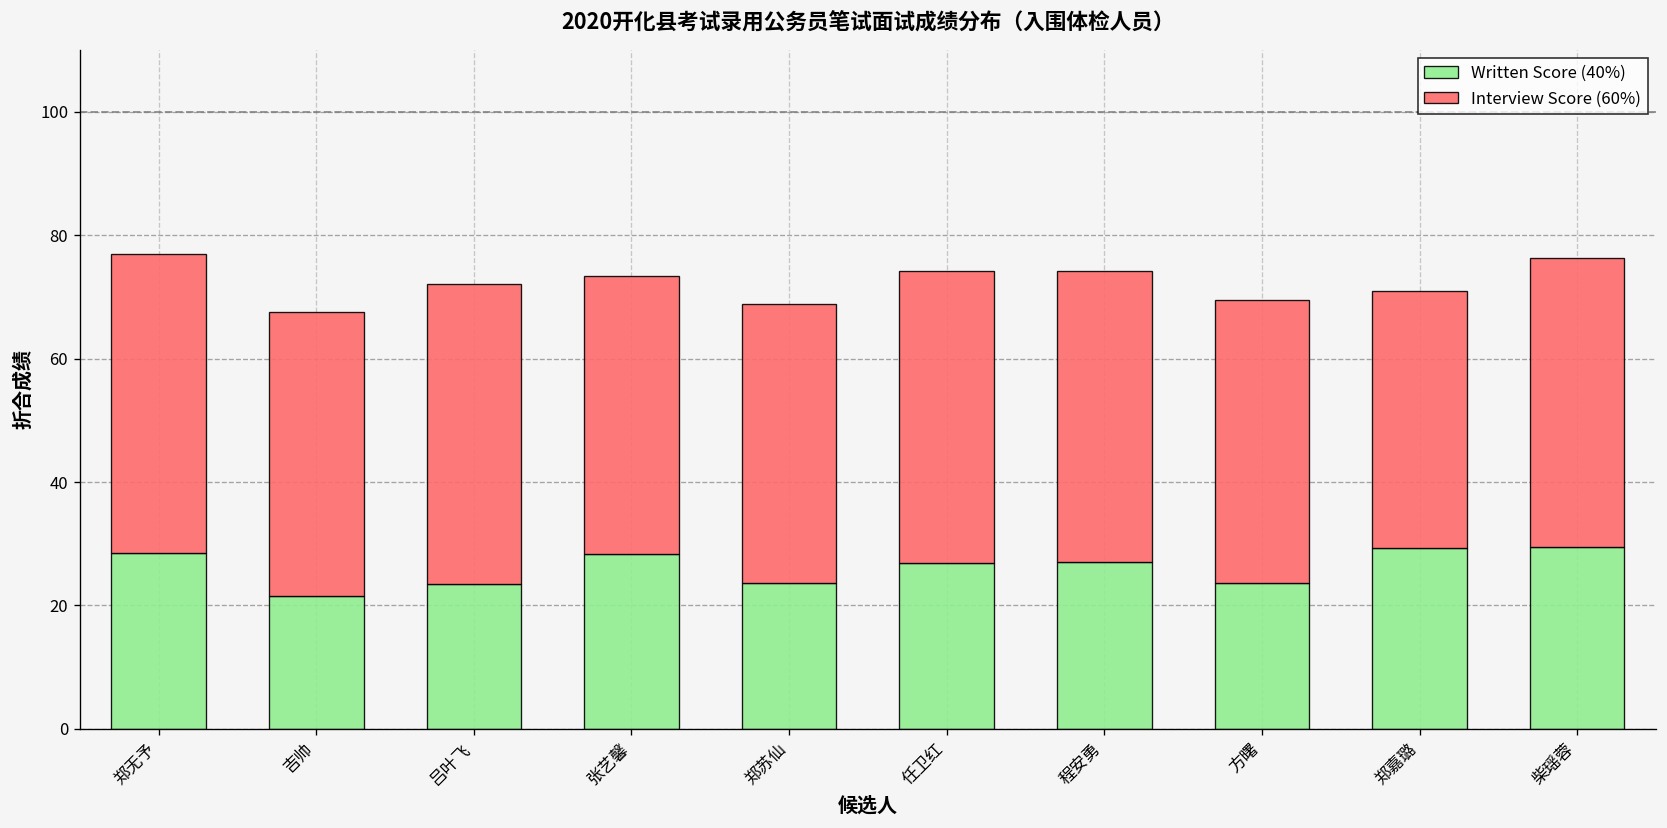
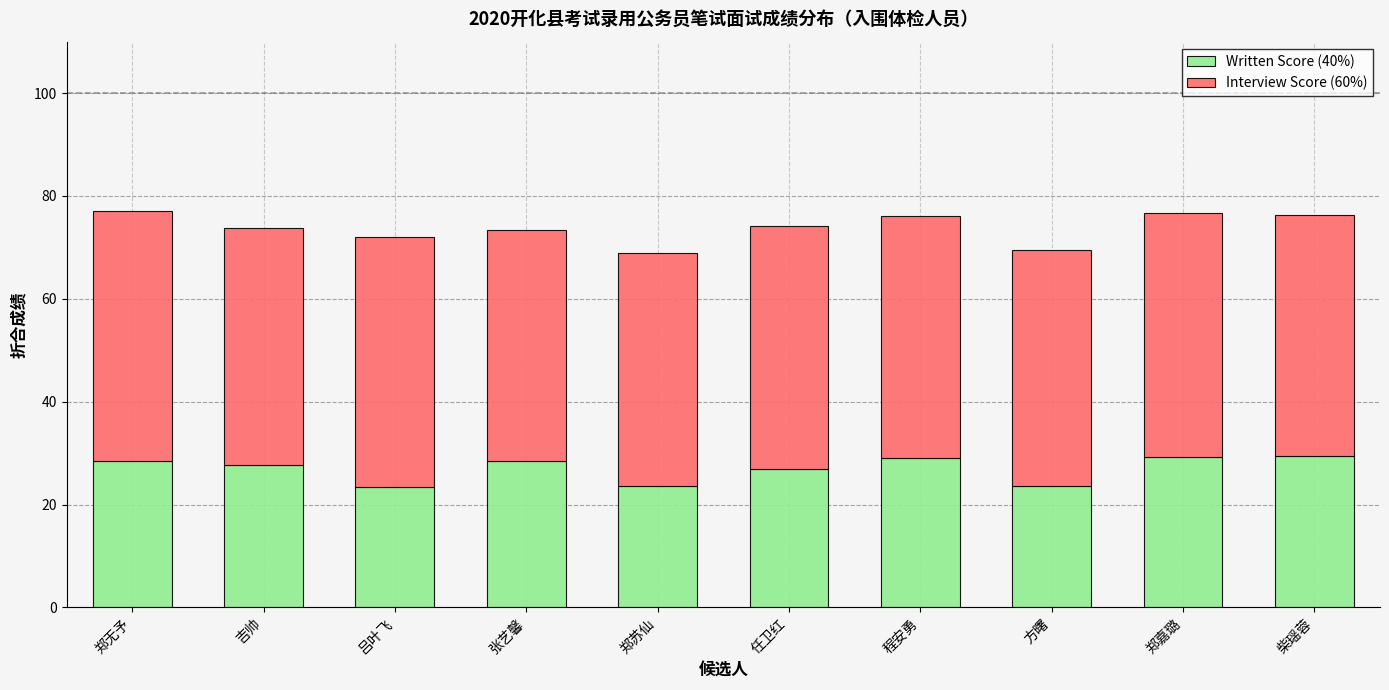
Written Score (40%), 吉帅: 22 -> 28
Written Score (40%), 程安勇: 27 -> 29
Interview Score (60%), 郑嘉璐: 42 -> 47
